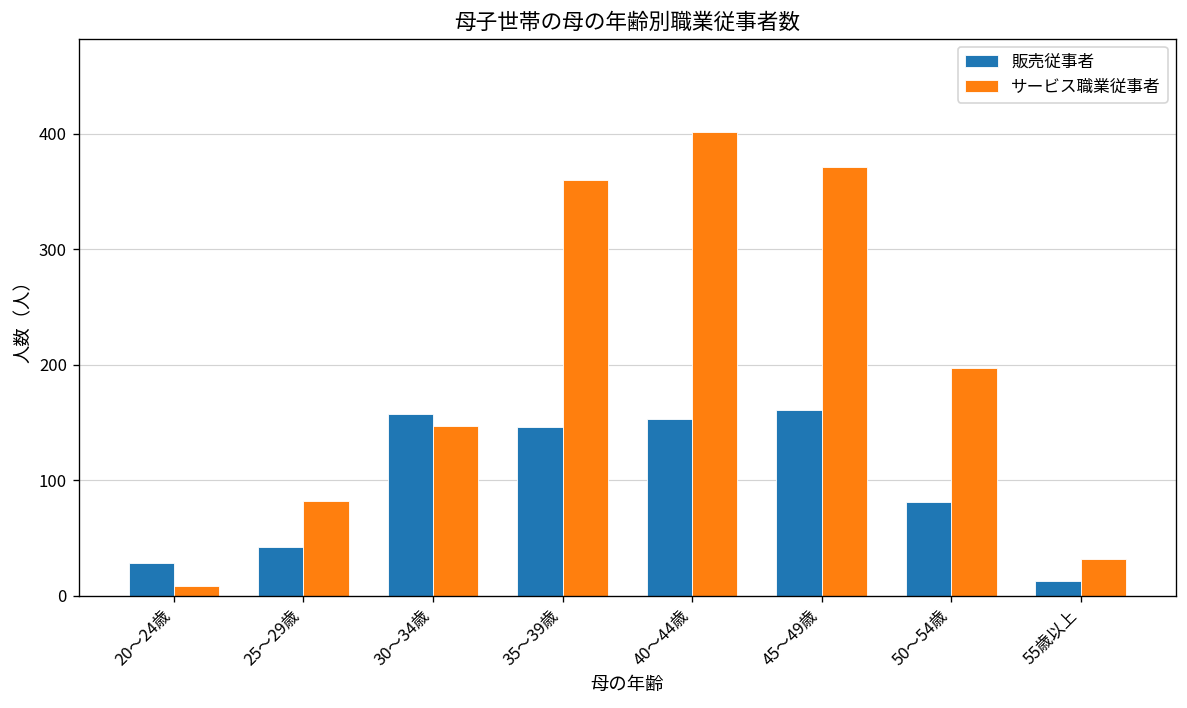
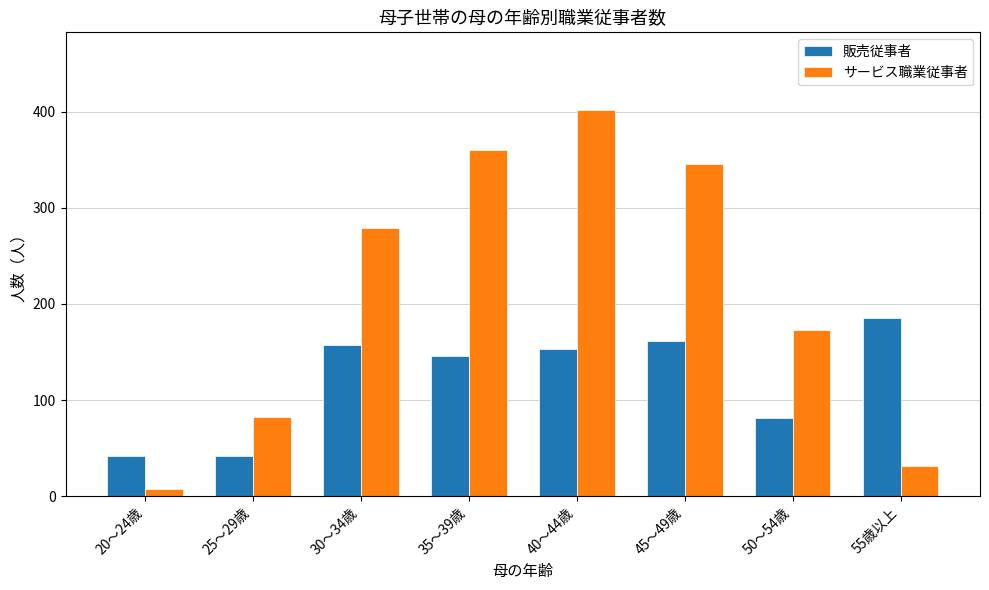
販売従事者, 20～24歳: 30 -> 40
サービス職業従事者, 30～34歳: 150 -> 280
サービス職業従事者, 45～49歳: 370 -> 350
サービス職業従事者, 50～54歳: 200 -> 170
販売従事者, 55歳以上: 10 -> 190
